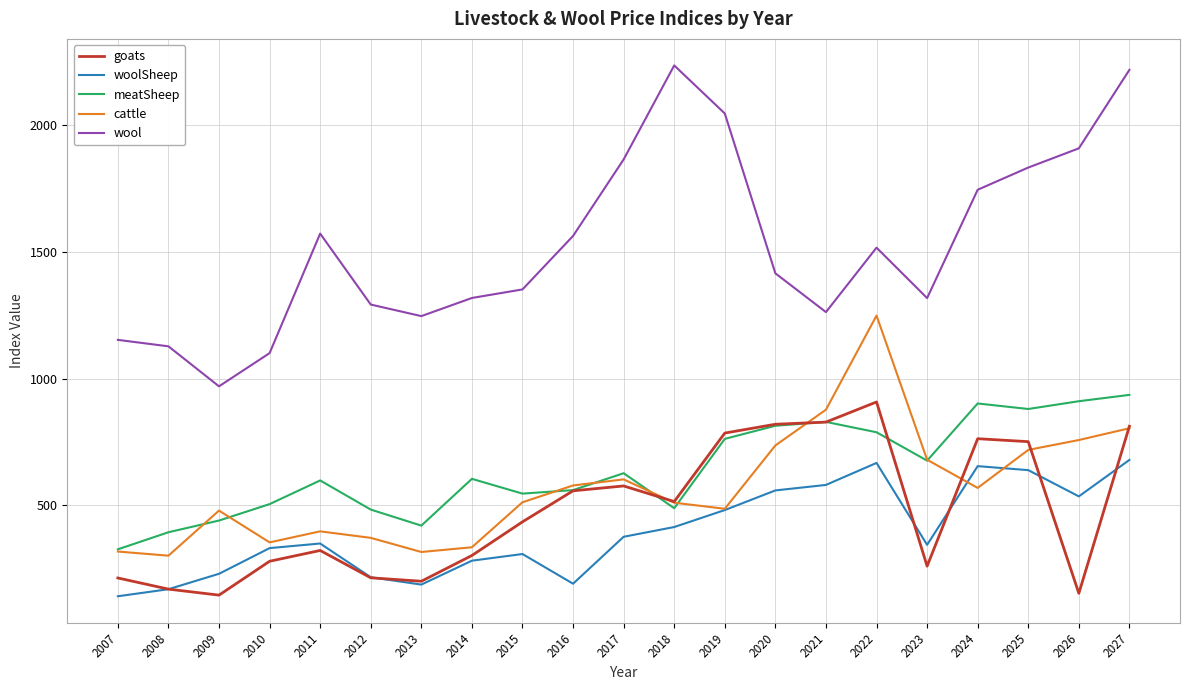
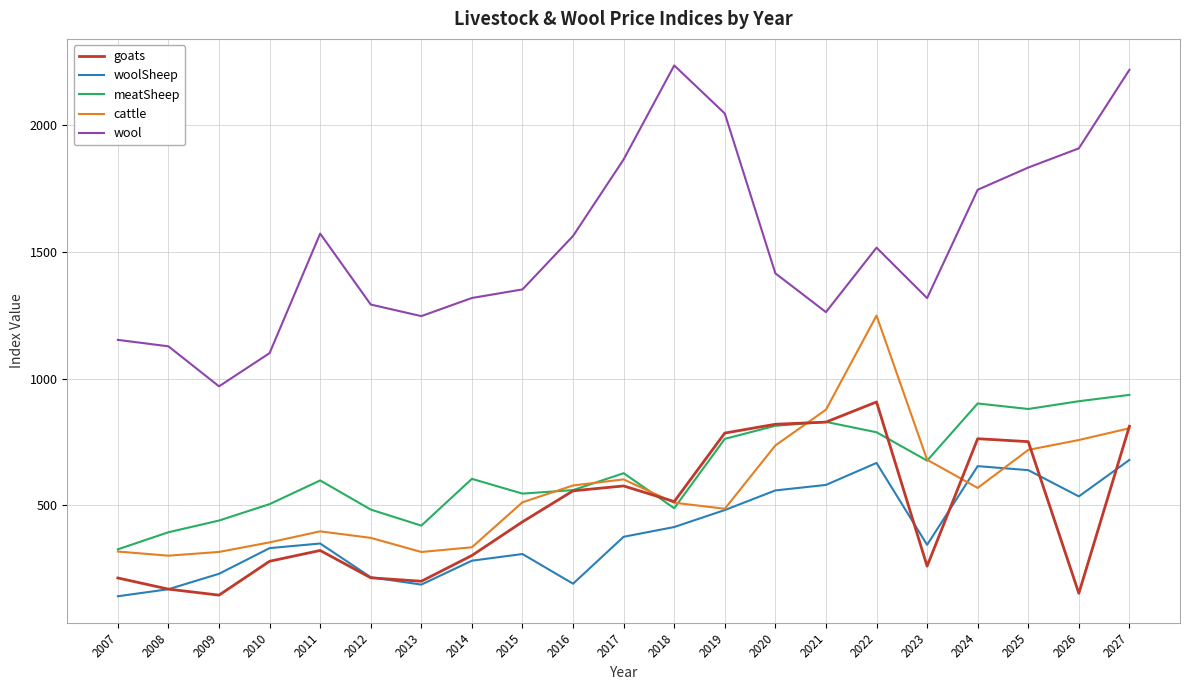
cattle, 2009: 480 -> 320
